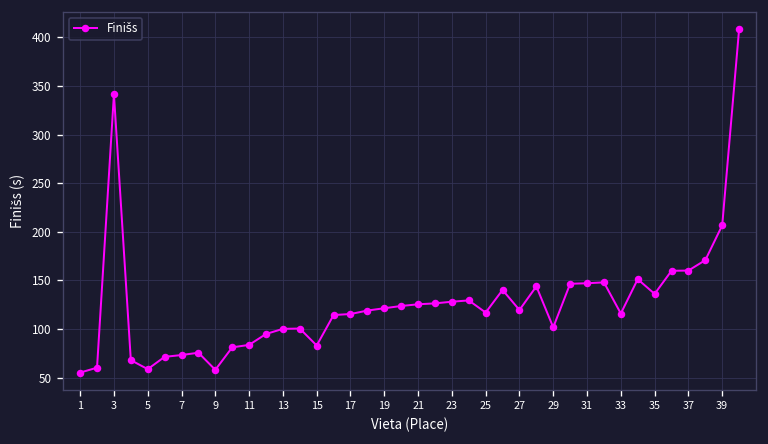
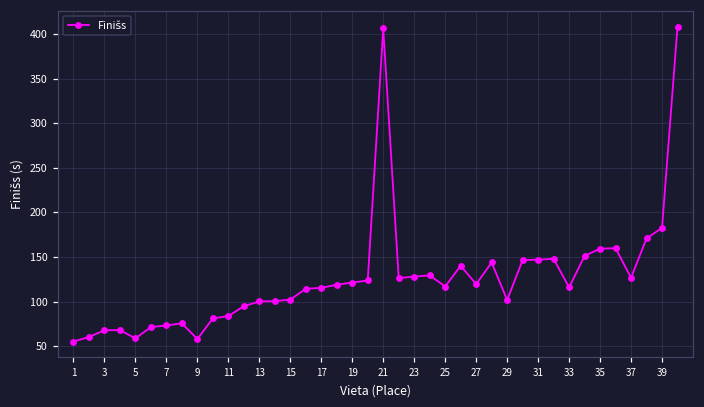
3: 340 -> 70
15: 80 -> 100
21: 130 -> 410
35: 140 -> 160
37: 160 -> 130
39: 210 -> 180
